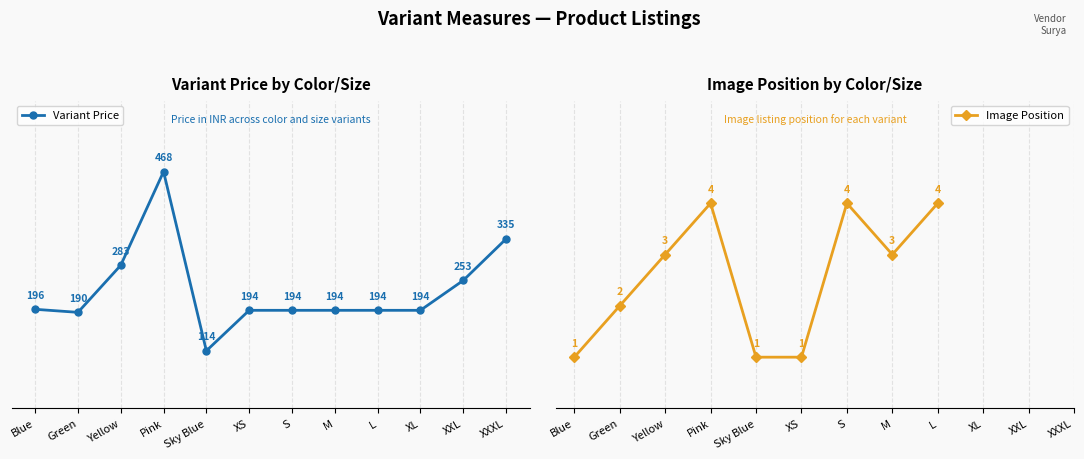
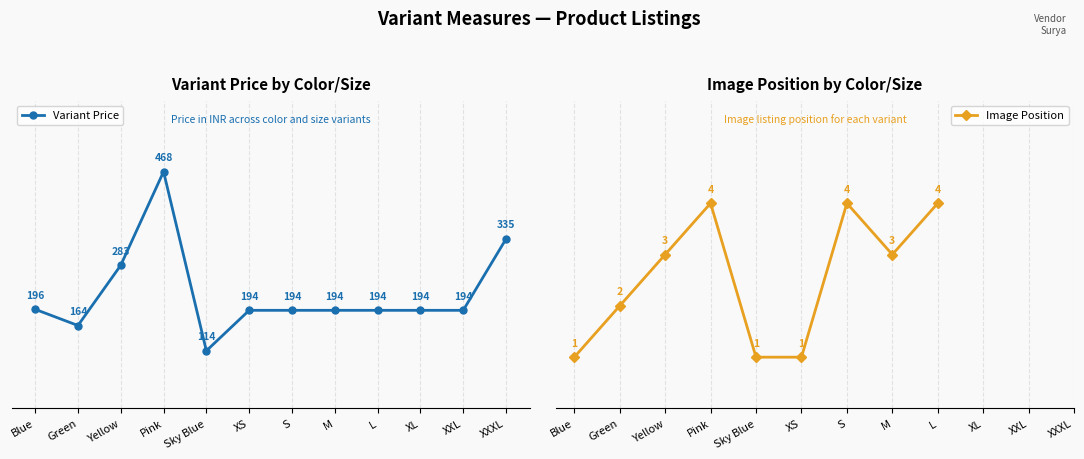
Variant Price by Color/Size, Green: 190 -> 164
Variant Price by Color/Size, XXL: 253 -> 194
